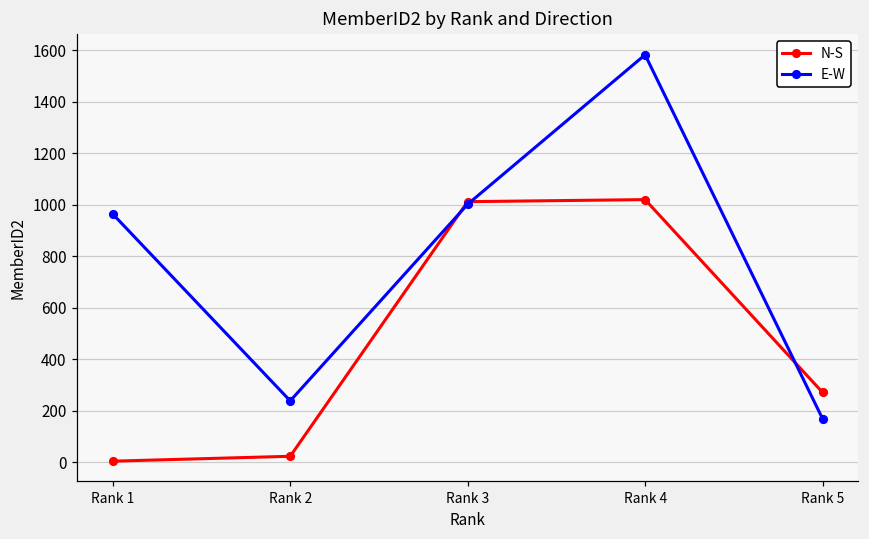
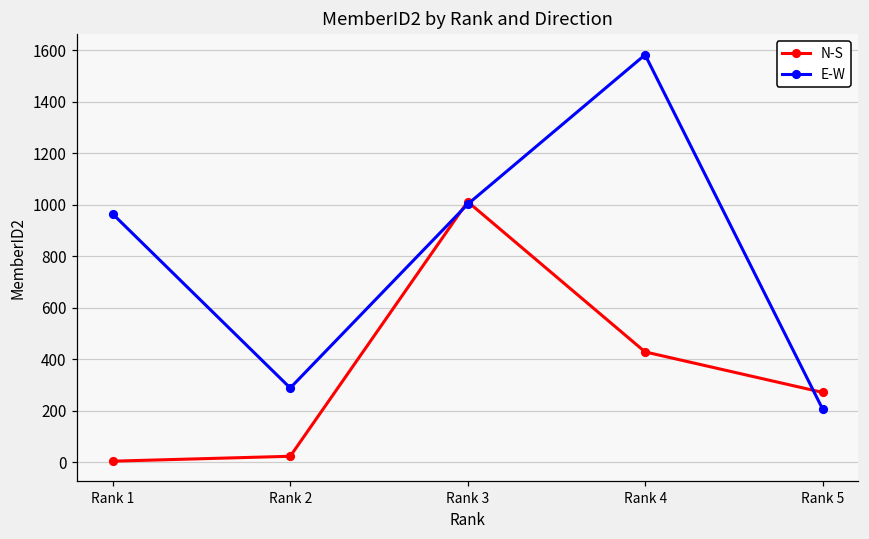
E-W, Rank 2: 240 -> 290
N-S, Rank 4: 1020 -> 430
E-W, Rank 5: 170 -> 210
